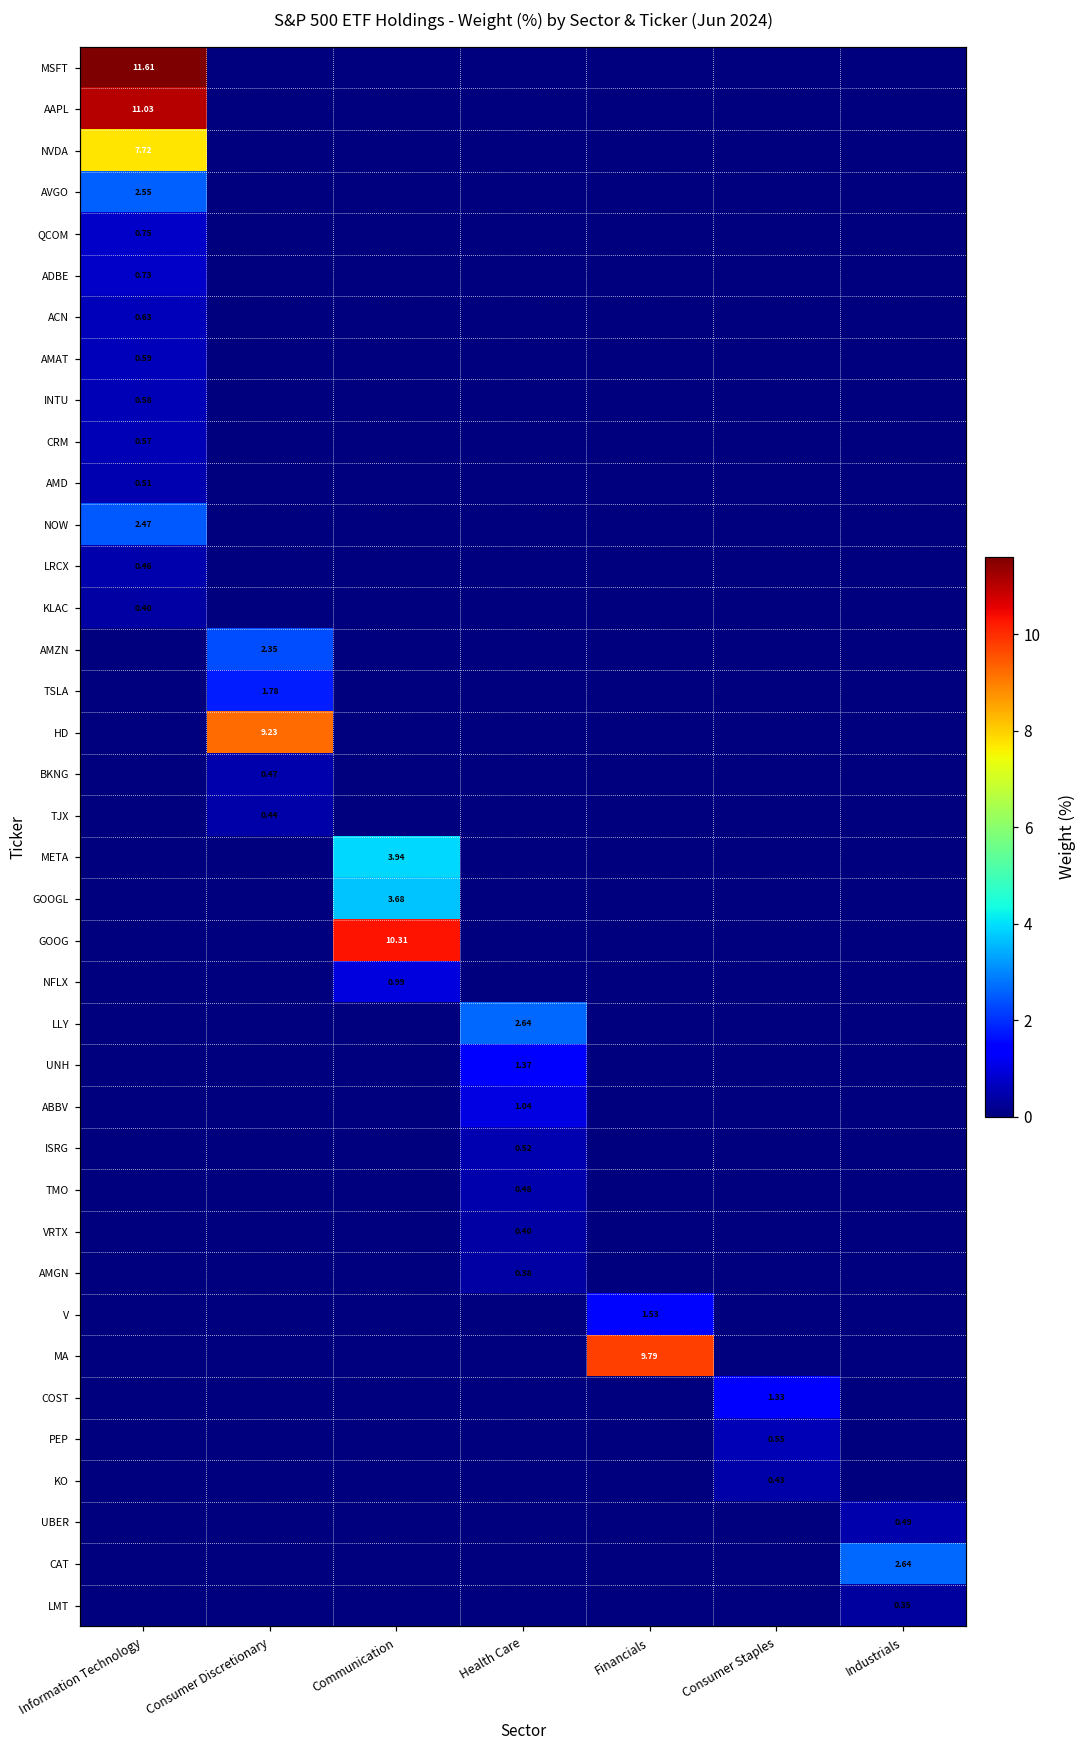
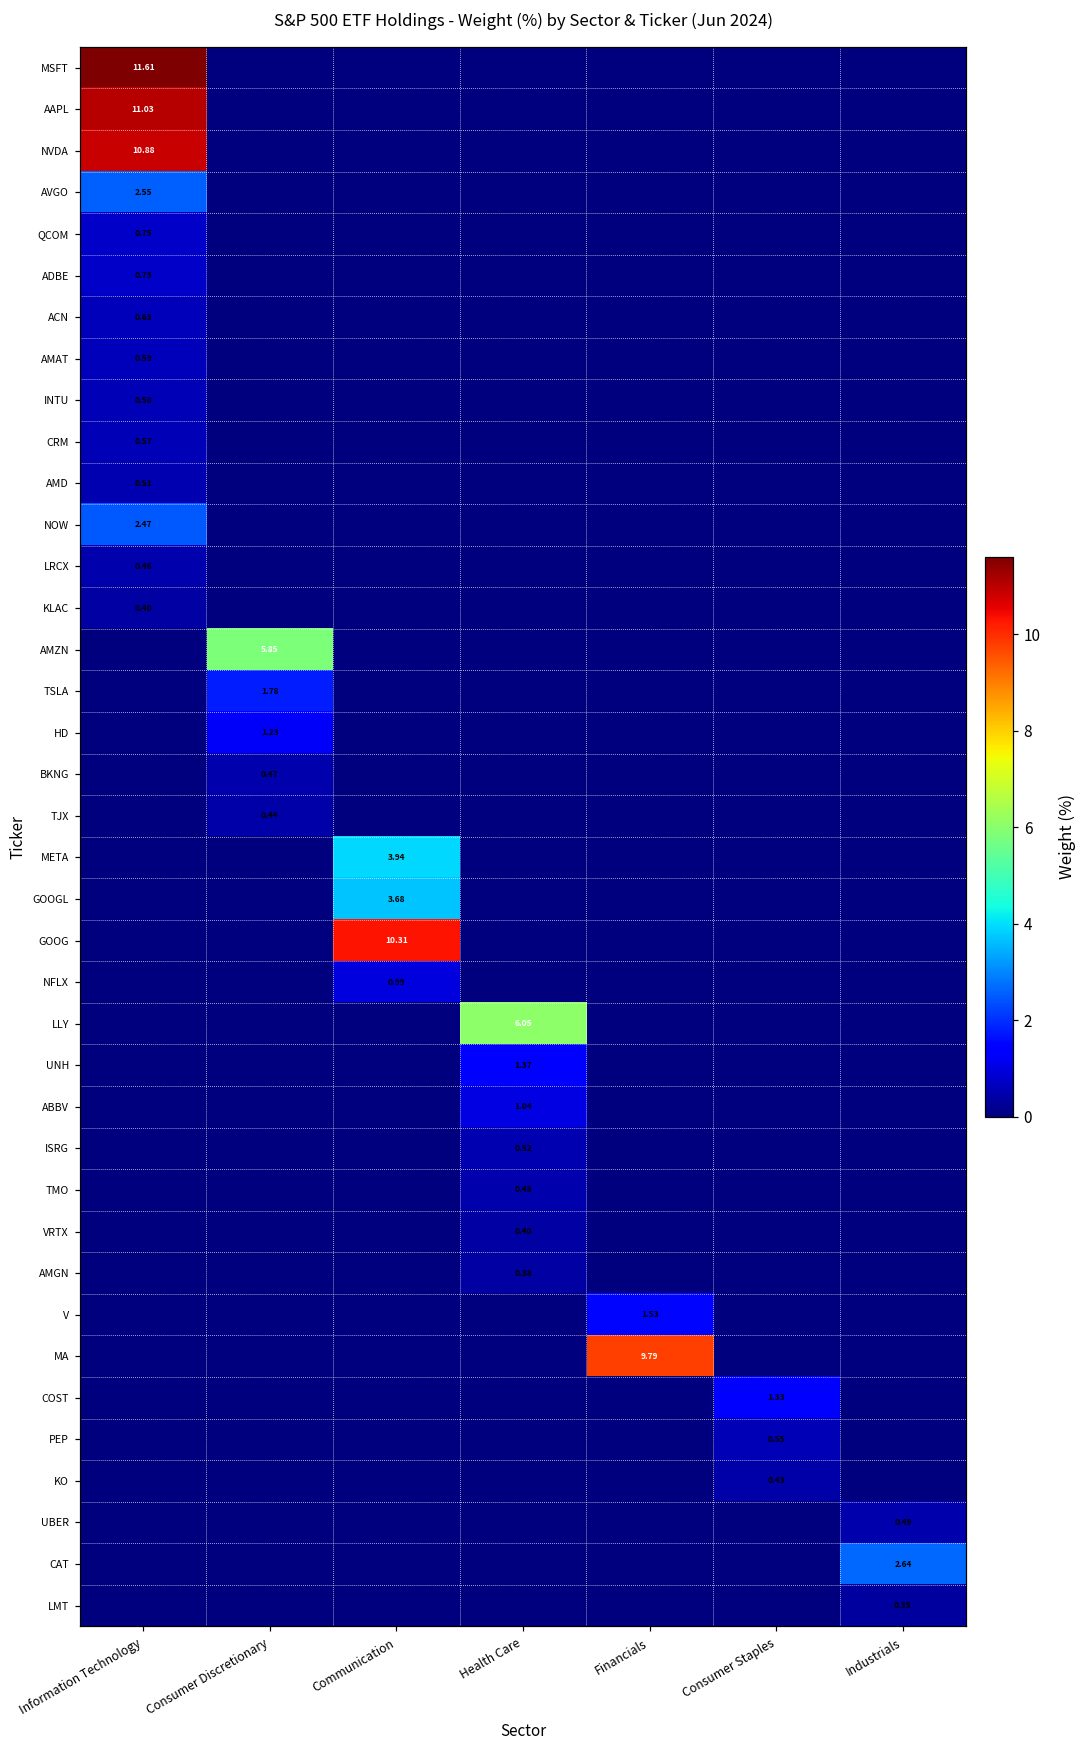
NVDA, Information Technology: 7.72 -> 10.88
AMZN, Consumer Discretionary: 2.35 -> 5.85
HD, Consumer Discretionary: 9.23 -> 1.23
LLY, Health Care: 2.64 -> 6.05
